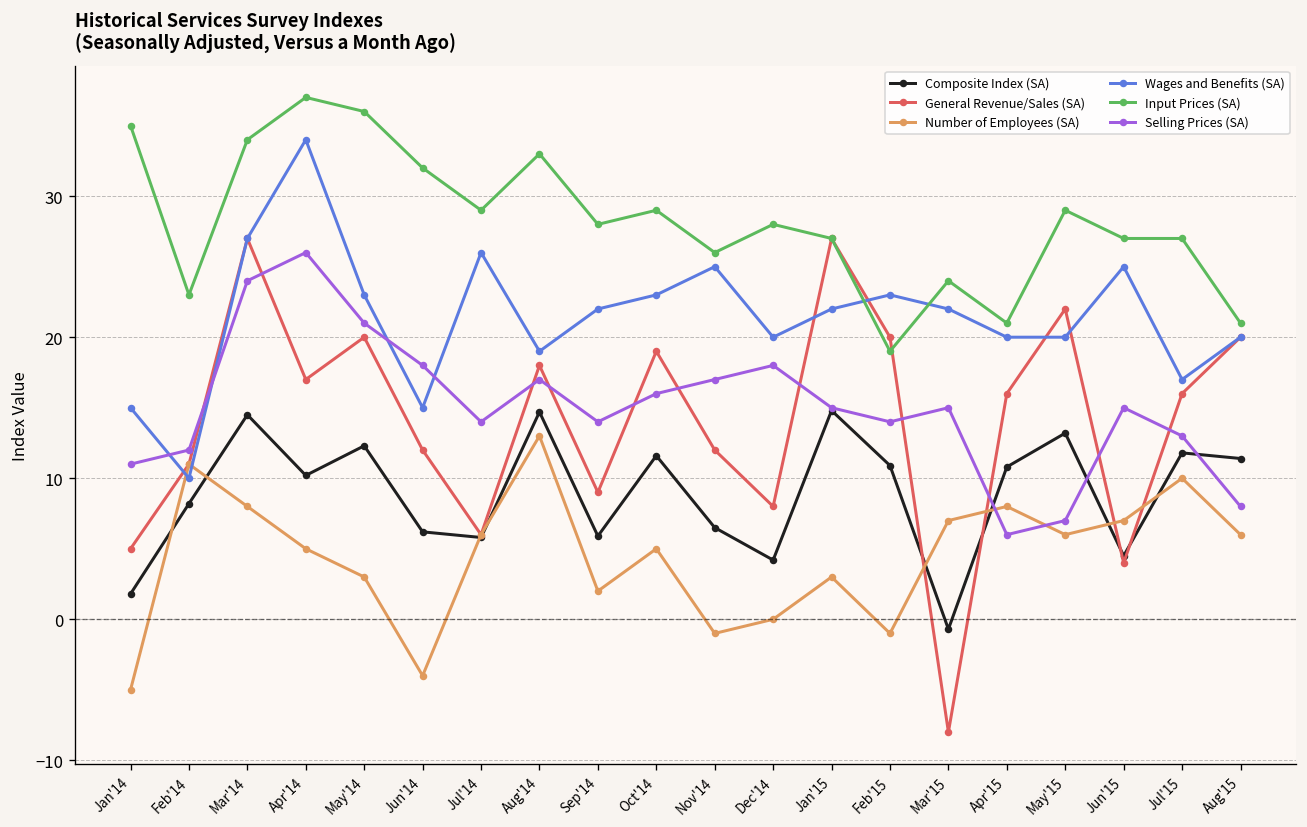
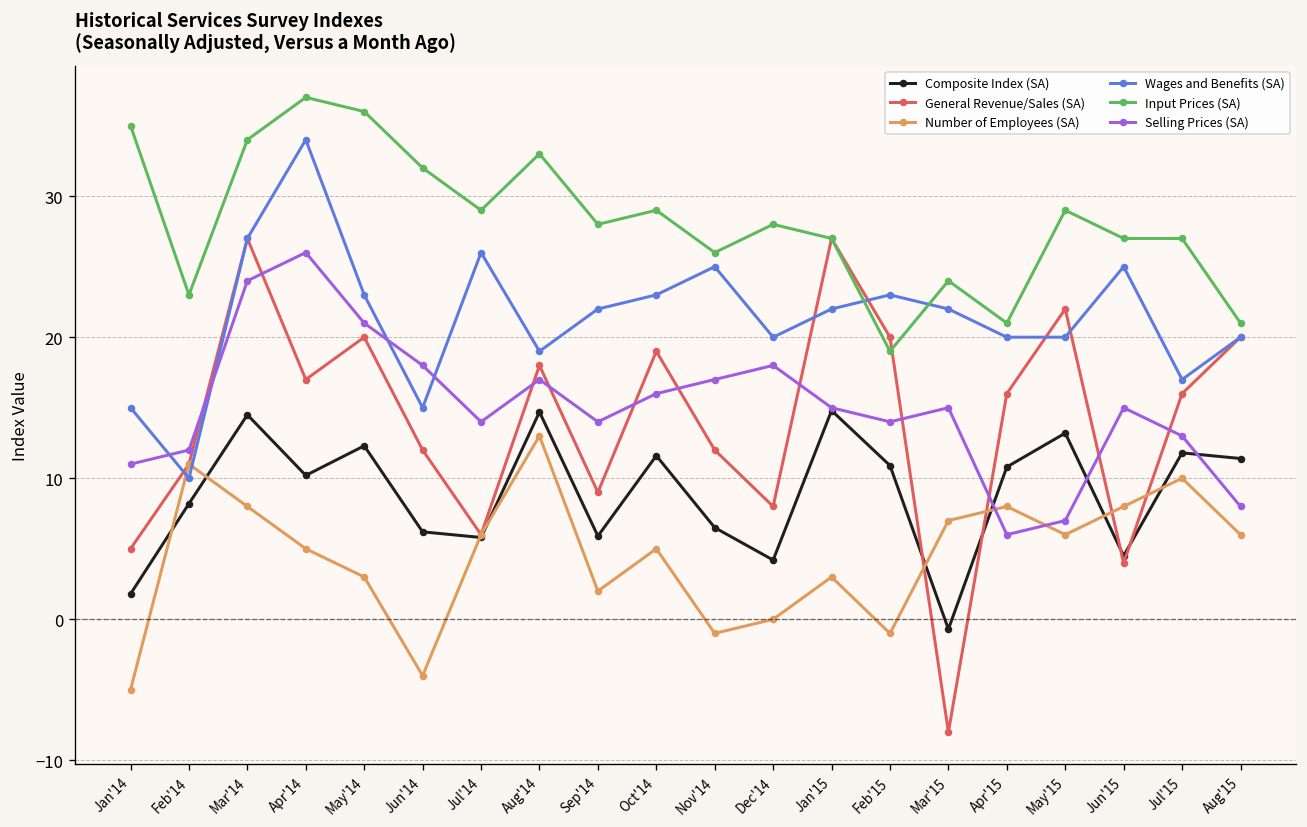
Number of Employees (SA), Jun'15: 7 -> 8
